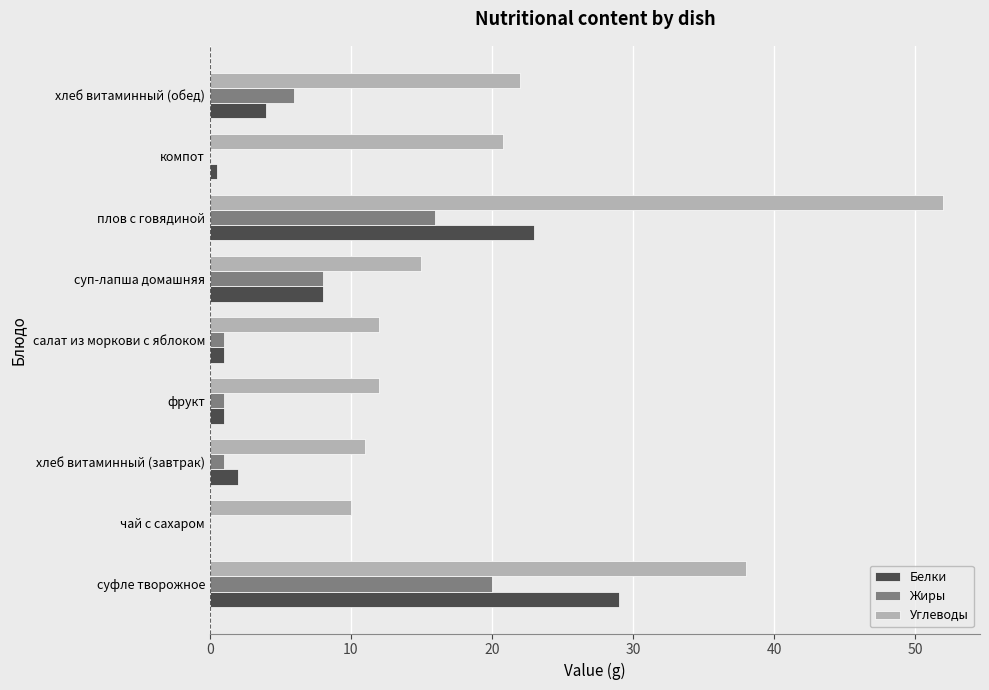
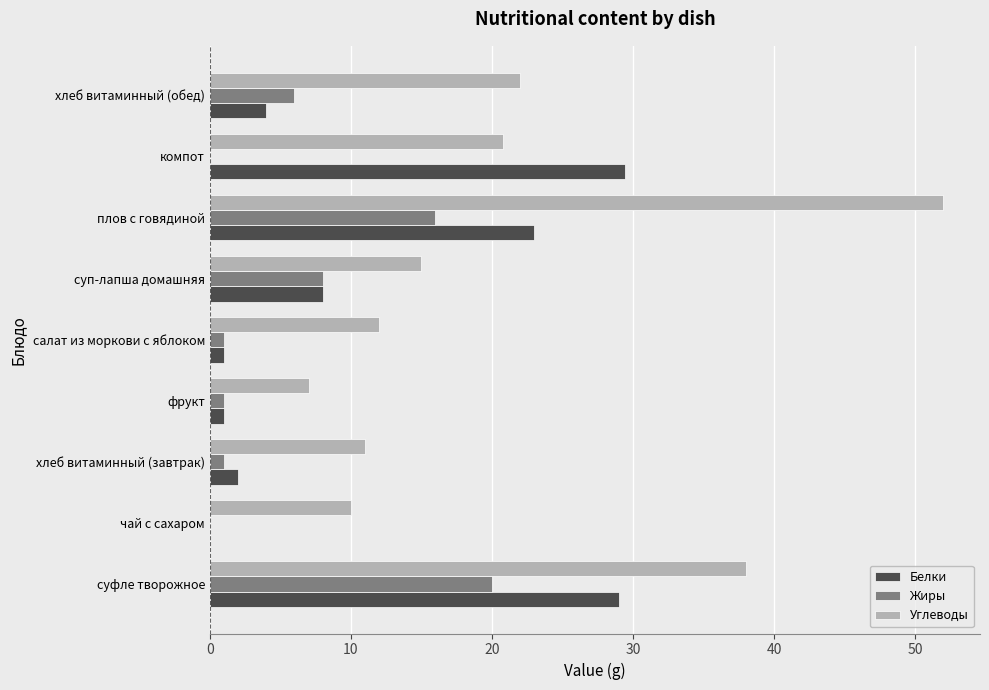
Белки, компот: 0.5 -> 29.4
Углеводы, фрукт: 12 -> 7
